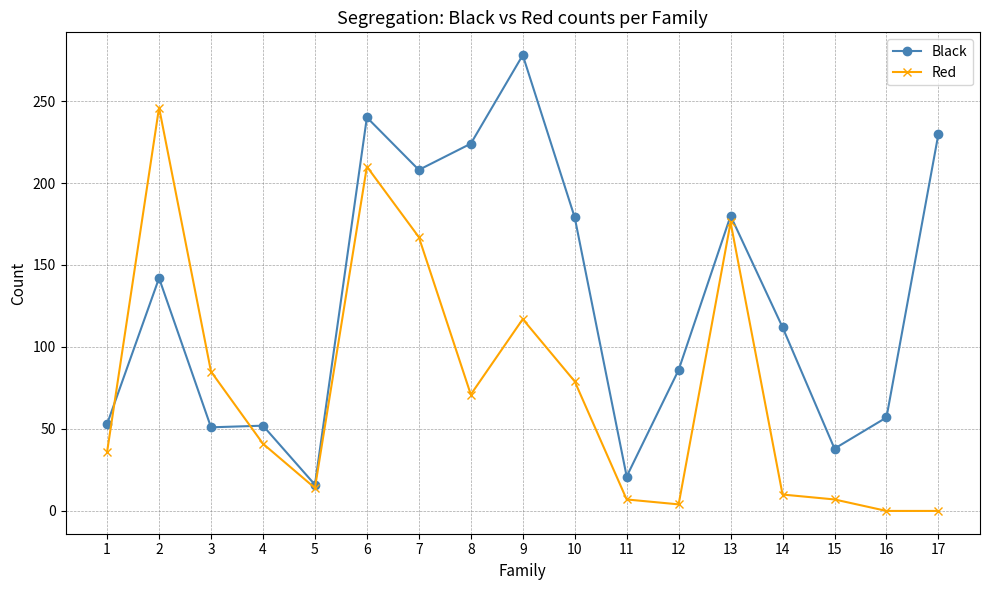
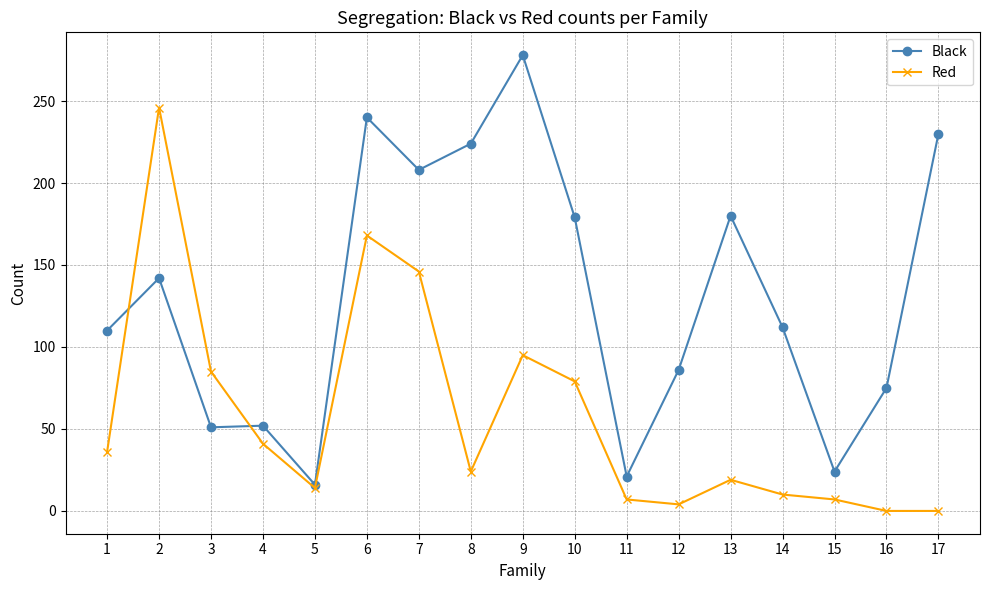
Black, 1: 53 -> 110
Red, 6: 210 -> 168
Red, 7: 167 -> 146
Red, 8: 71 -> 24
Red, 9: 117 -> 95
Red, 13: 176 -> 19
Black, 15: 38 -> 24
Black, 16: 57 -> 75
